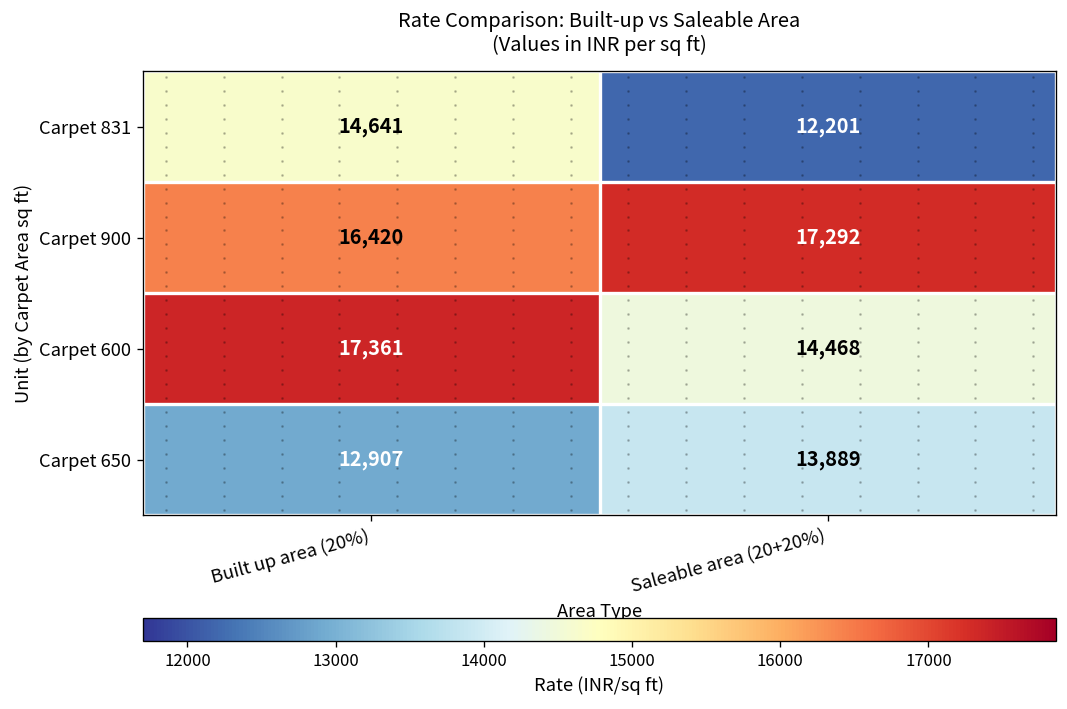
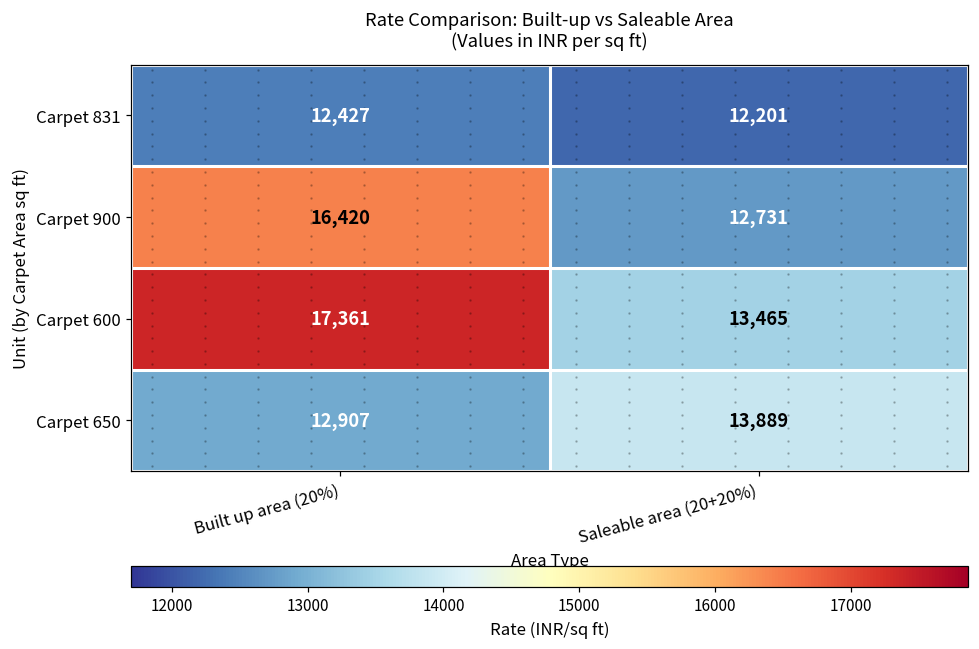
Carpet 831, Built up area (20%): 14,641 -> 12,427
Carpet 900, Saleable area (20+20%): 17,292 -> 12,731
Carpet 600, Saleable area (20+20%): 14,468 -> 13,465
